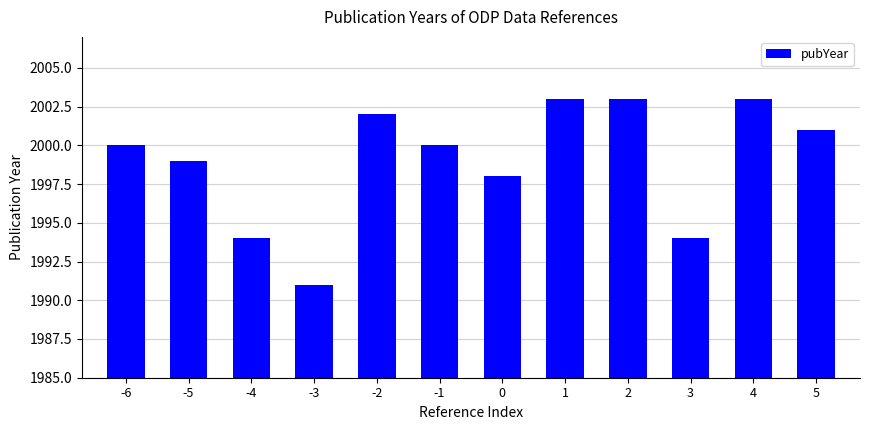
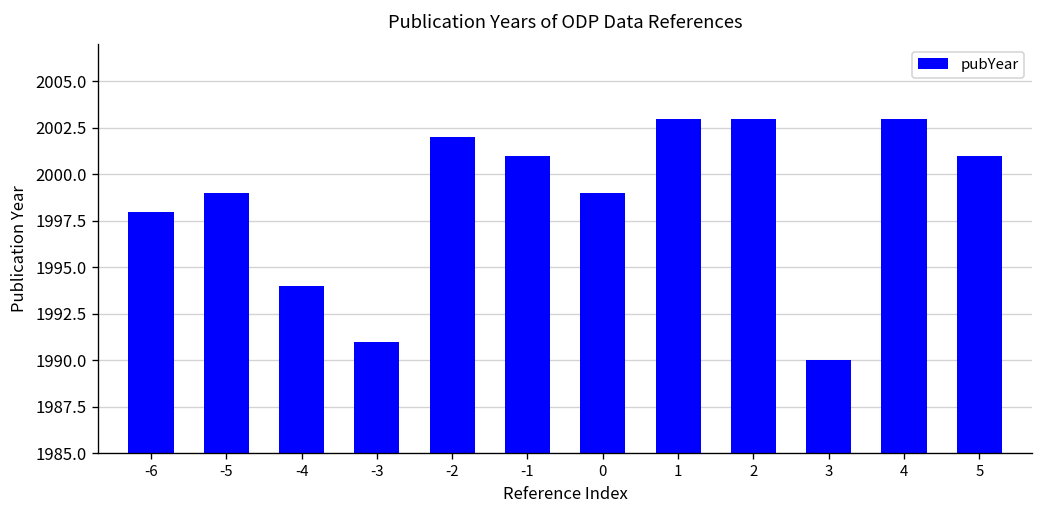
-6: 2000 -> 1998
-1: 2000 -> 2001
0: 1998 -> 1999
3: 1994 -> 1990
